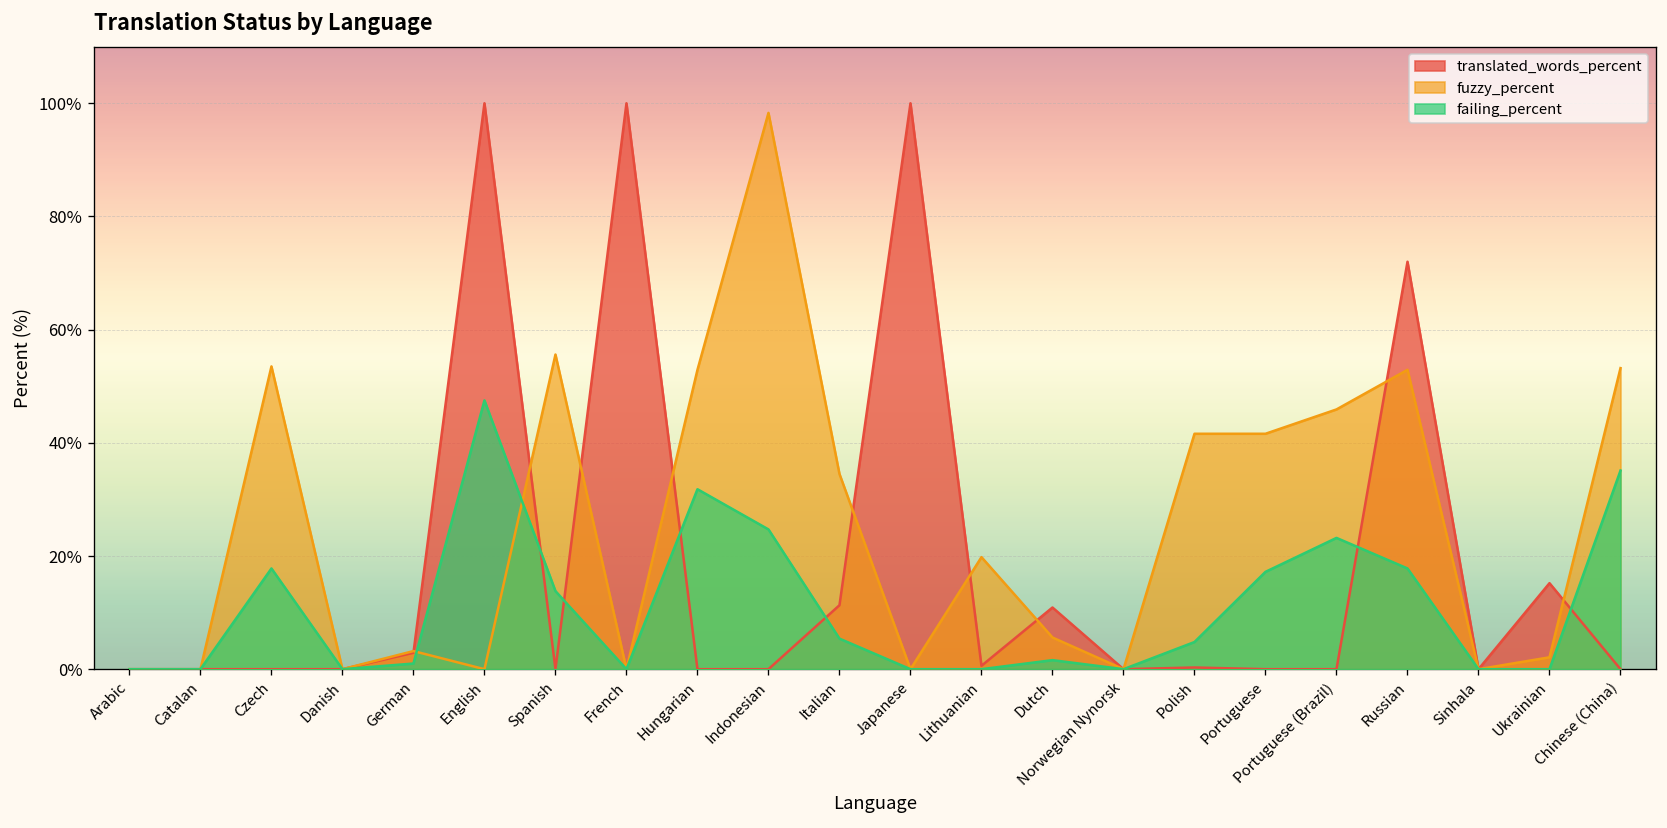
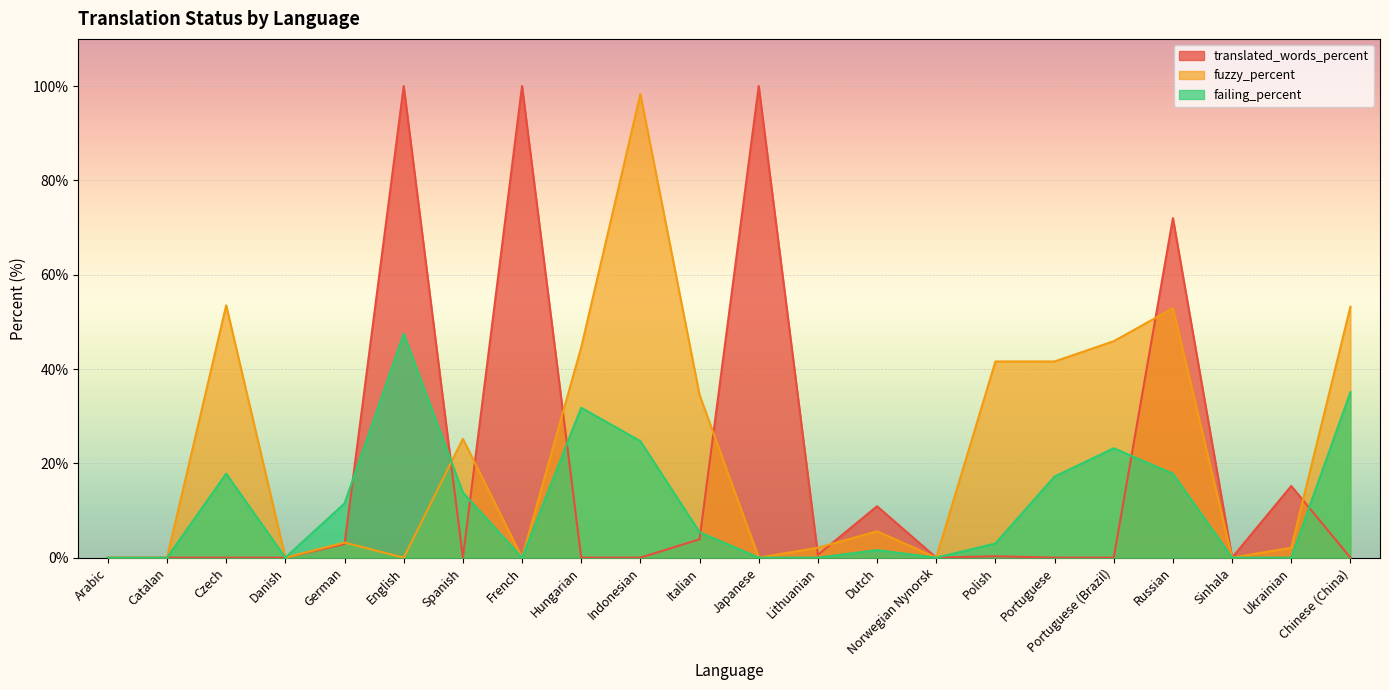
failing_percent, German: 1% -> 12%
fuzzy_percent, Spanish: 56% -> 25%
fuzzy_percent, Hungarian: 53% -> 45%
translated_words_percent, Italian: 11% -> 4%
fuzzy_percent, Lithuanian: 20% -> 2%
failing_percent, Polish: 5% -> 3%
